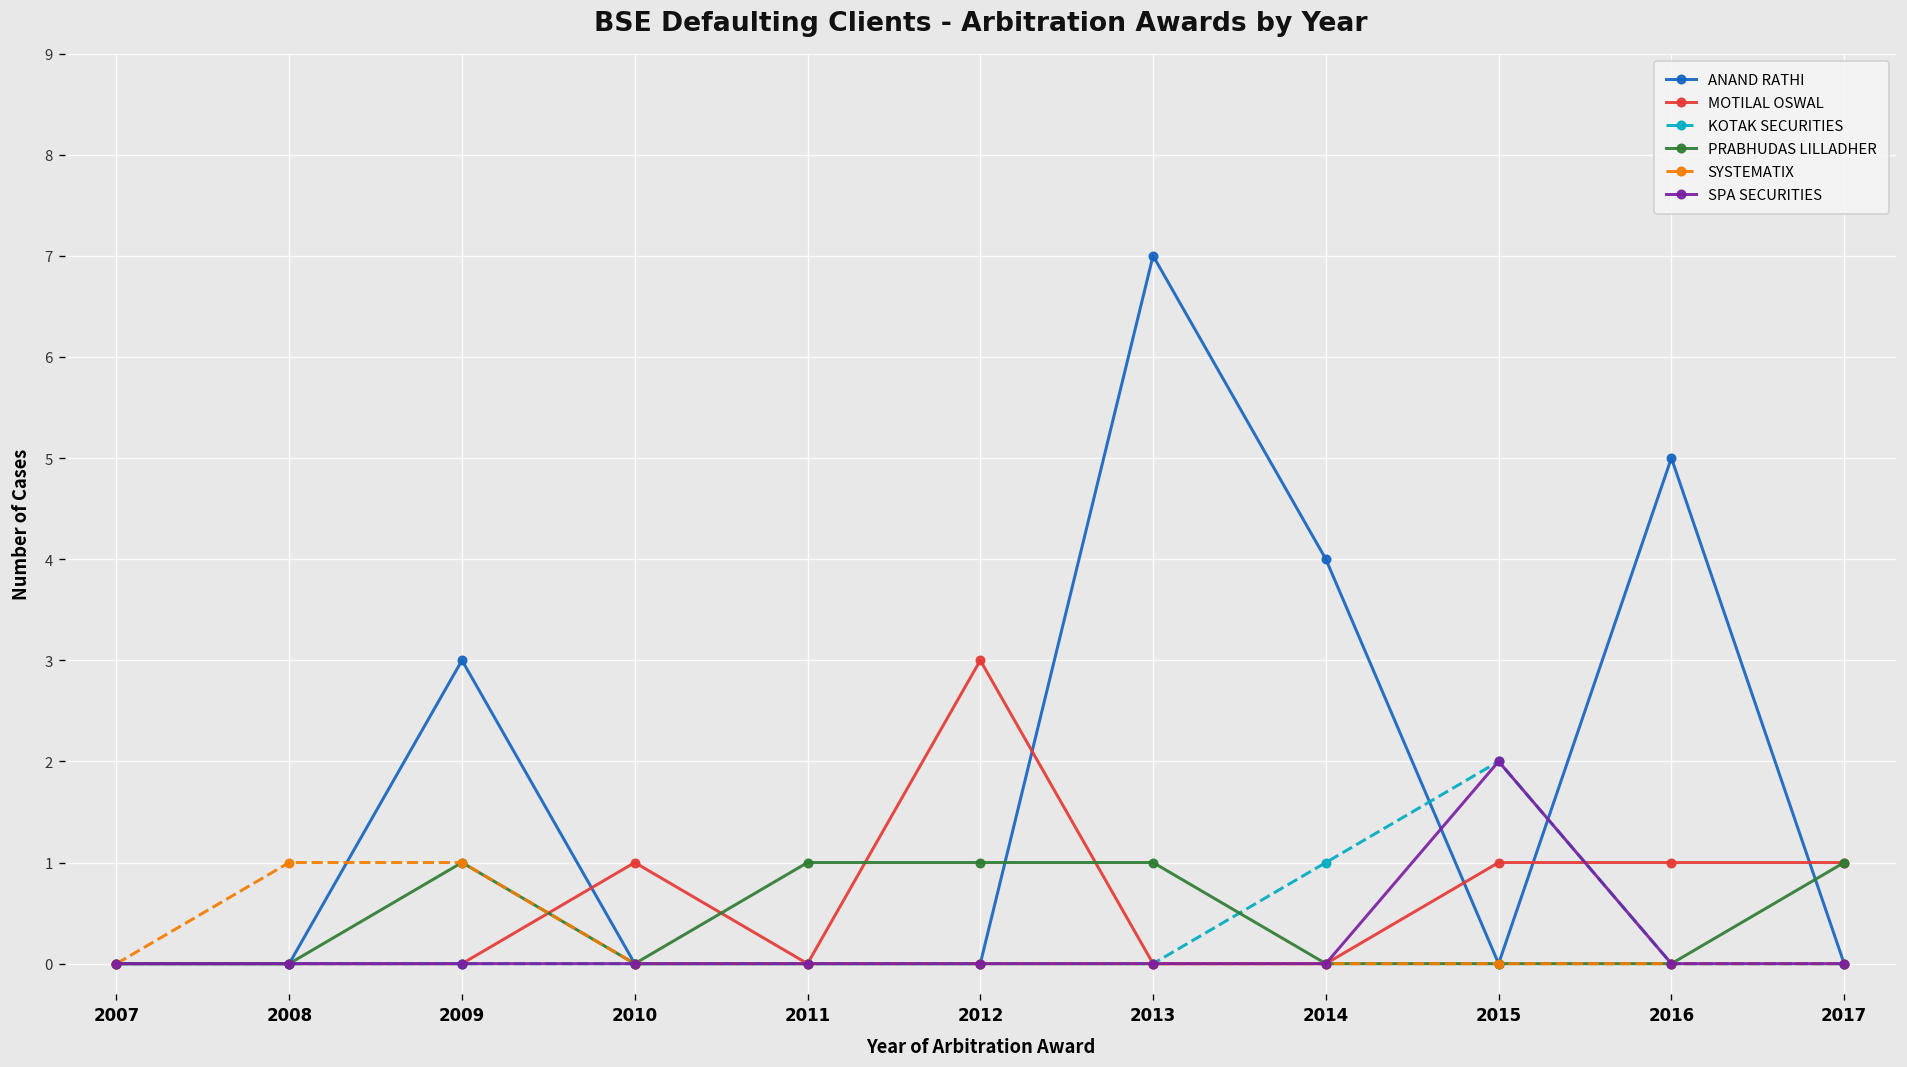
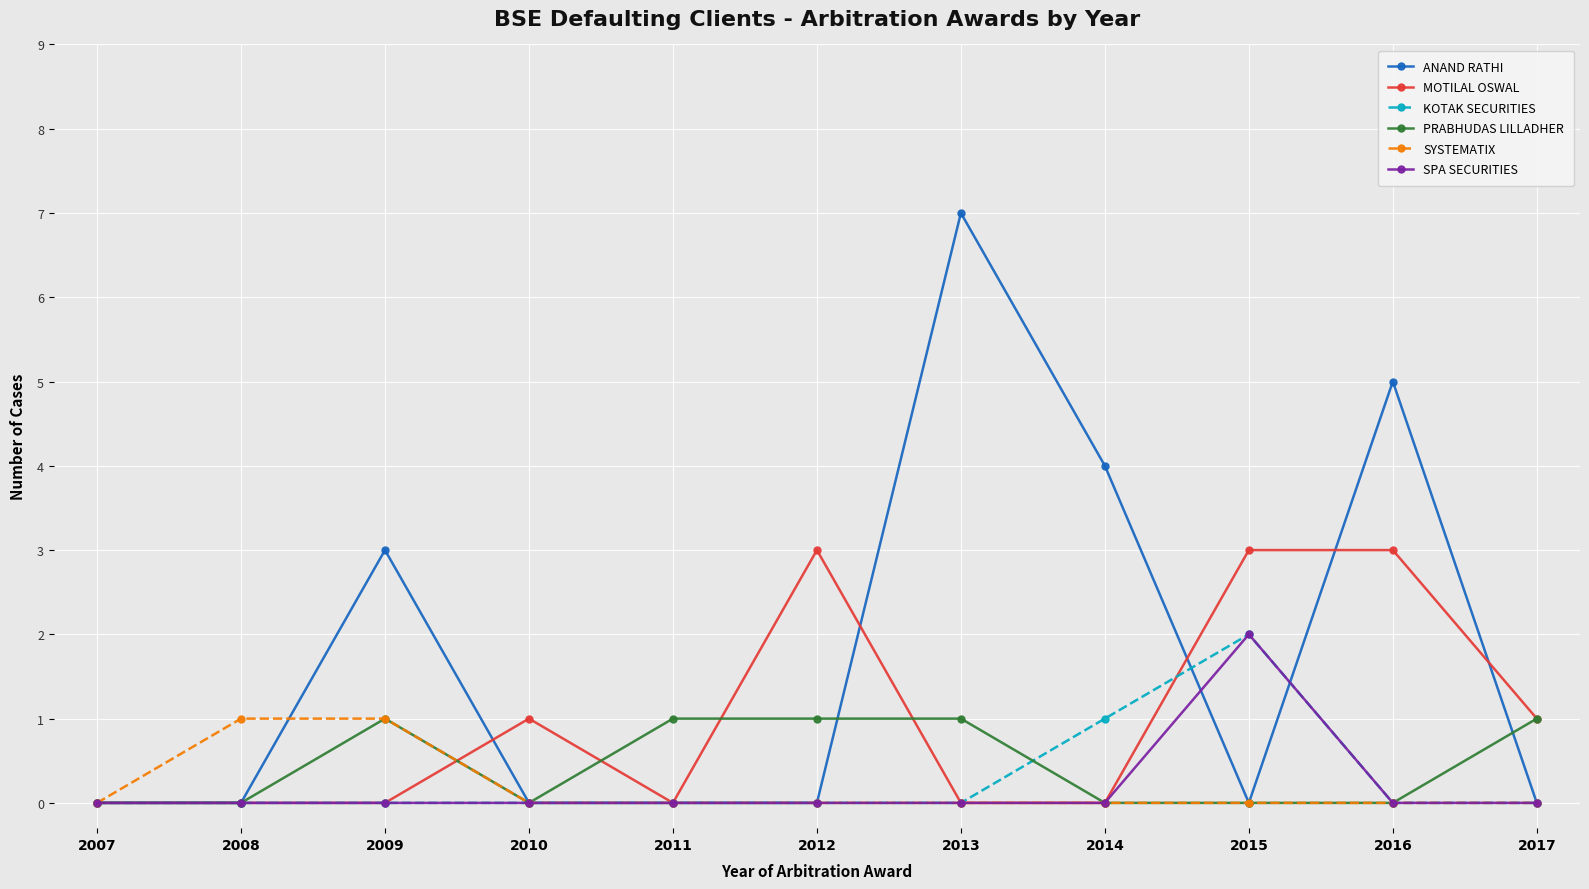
MOTILAL OSWAL, 2015: 1 -> 3
MOTILAL OSWAL, 2016: 1 -> 3
